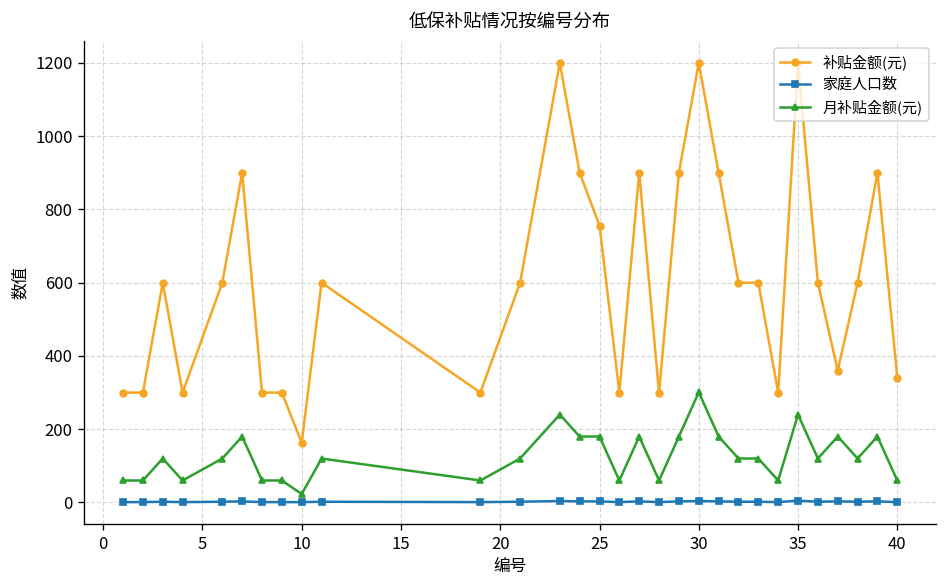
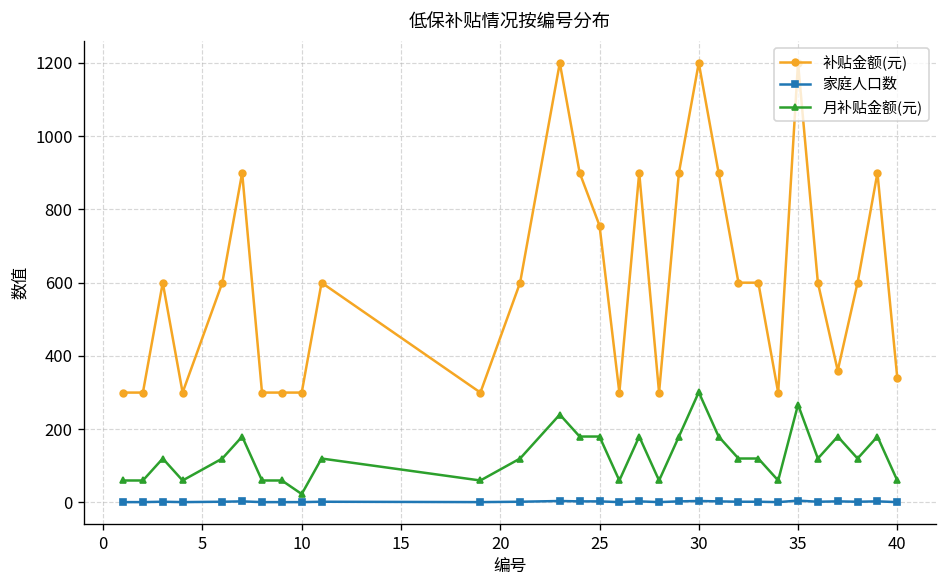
补贴金额(元), 10: 160 -> 300
月补贴金额(元), 35: 240 -> 270
